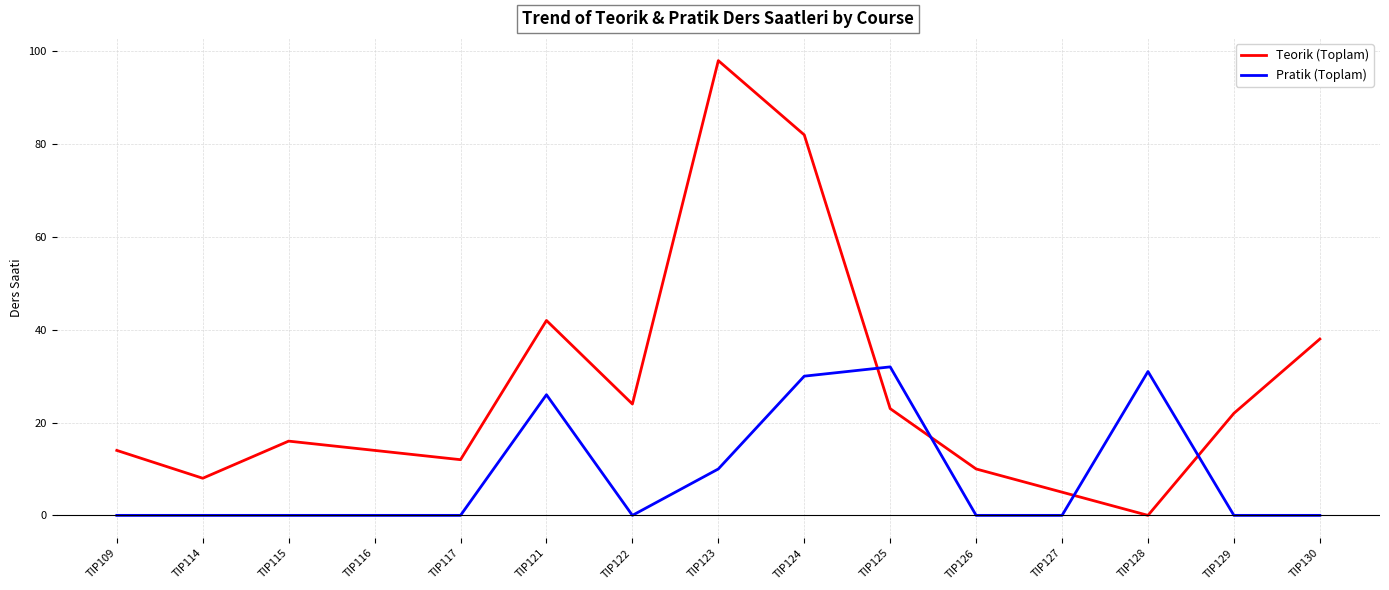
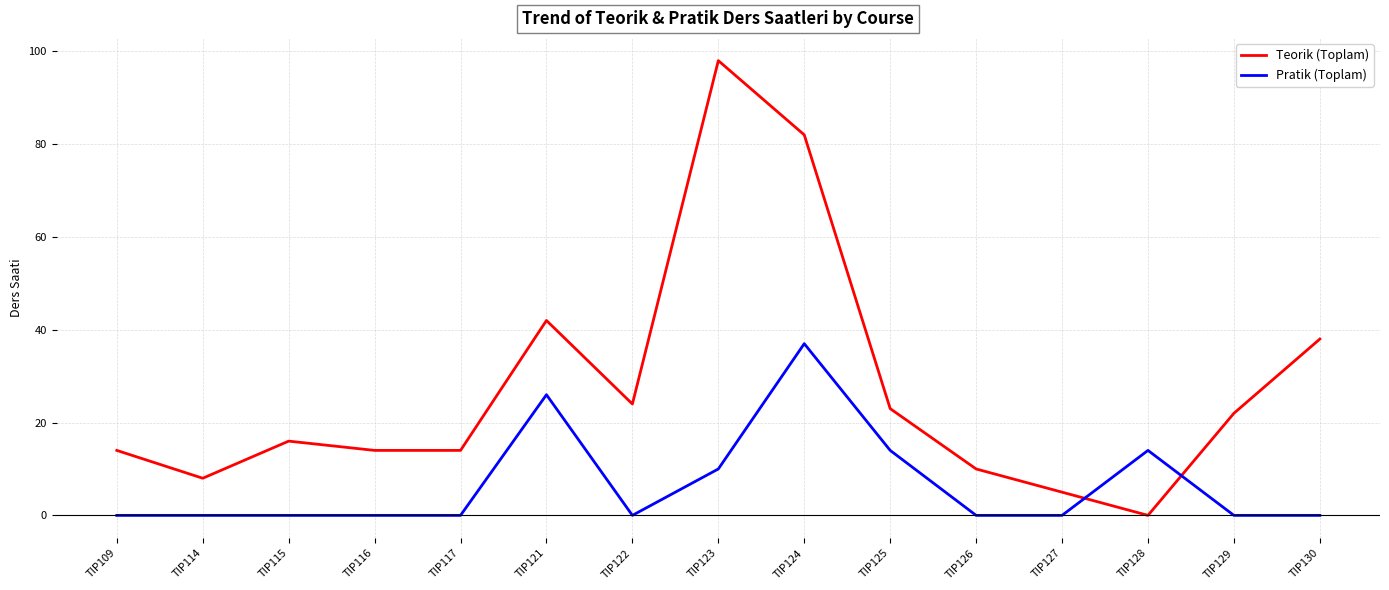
Teorik (Toplam), TIP117: 12 -> 14
Pratik (Toplam), TIP124: 30 -> 37
Pratik (Toplam), TIP125: 32 -> 14
Pratik (Toplam), TIP128: 31 -> 14
